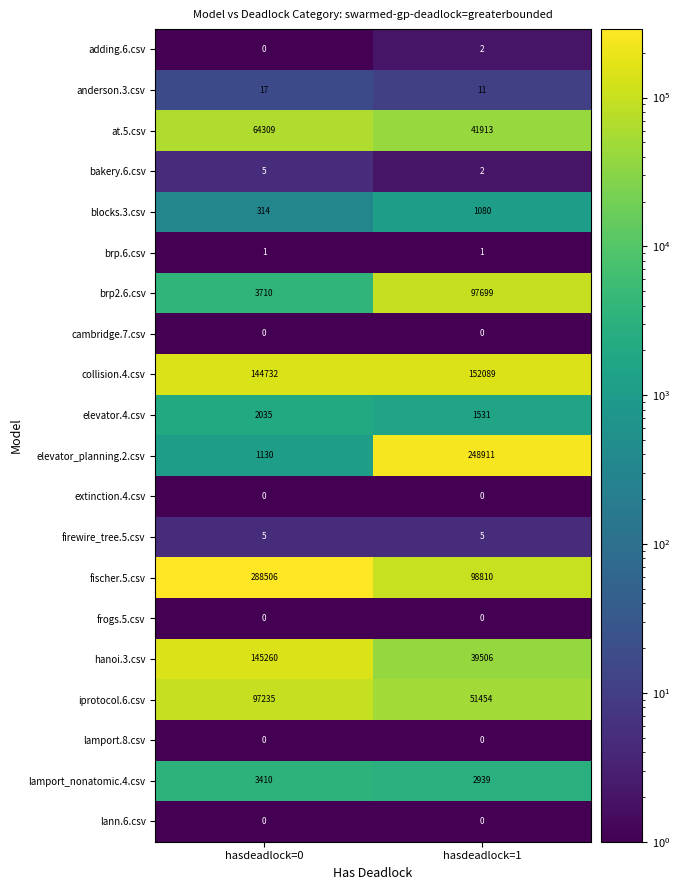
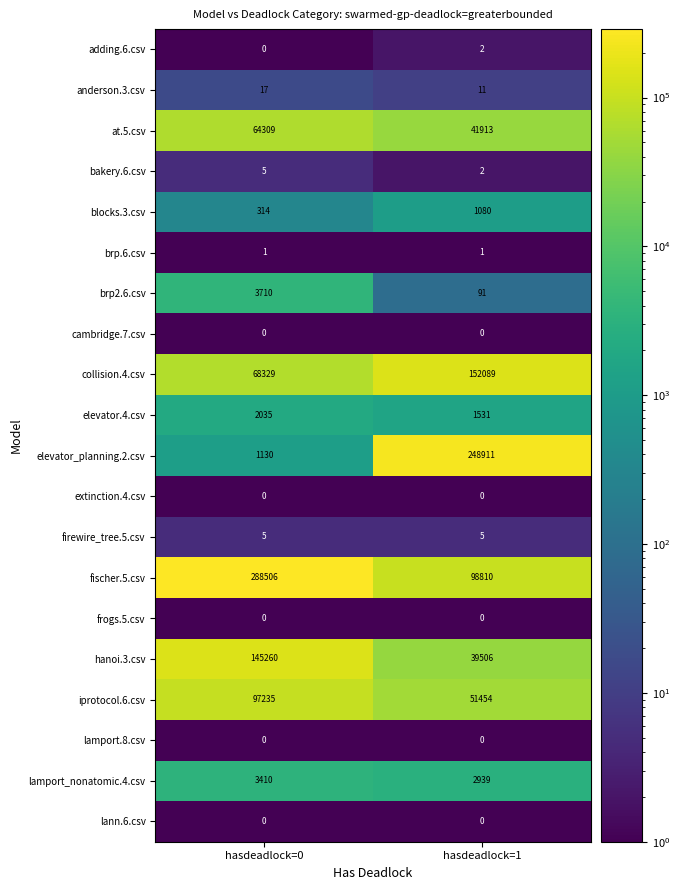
brp2.6.csv, hasdeadlock=1: 97699 -> 91
collision.4.csv, hasdeadlock=0: 144732 -> 68329
